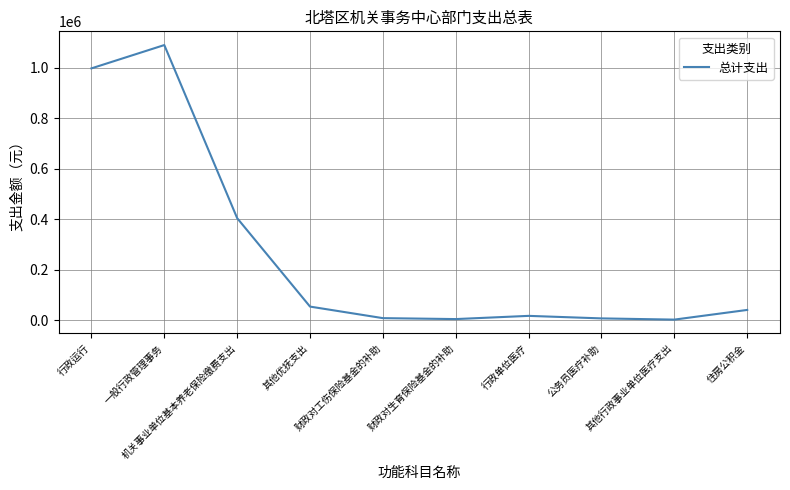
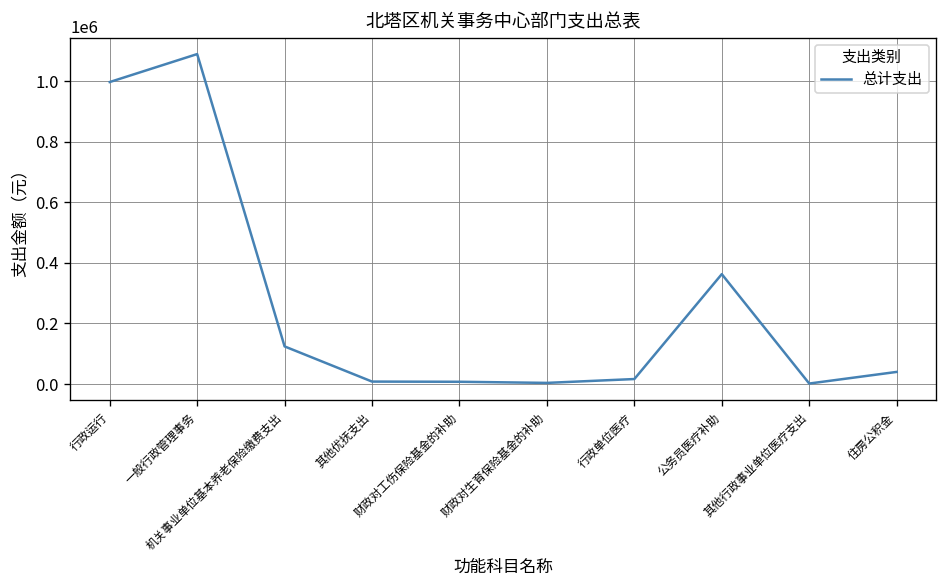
机关事业单位基本养老保险缴费支出: 400000 -> 120000
其他优抚支出: 50000 -> 10000
公务员医疗补助: 10000 -> 360000
